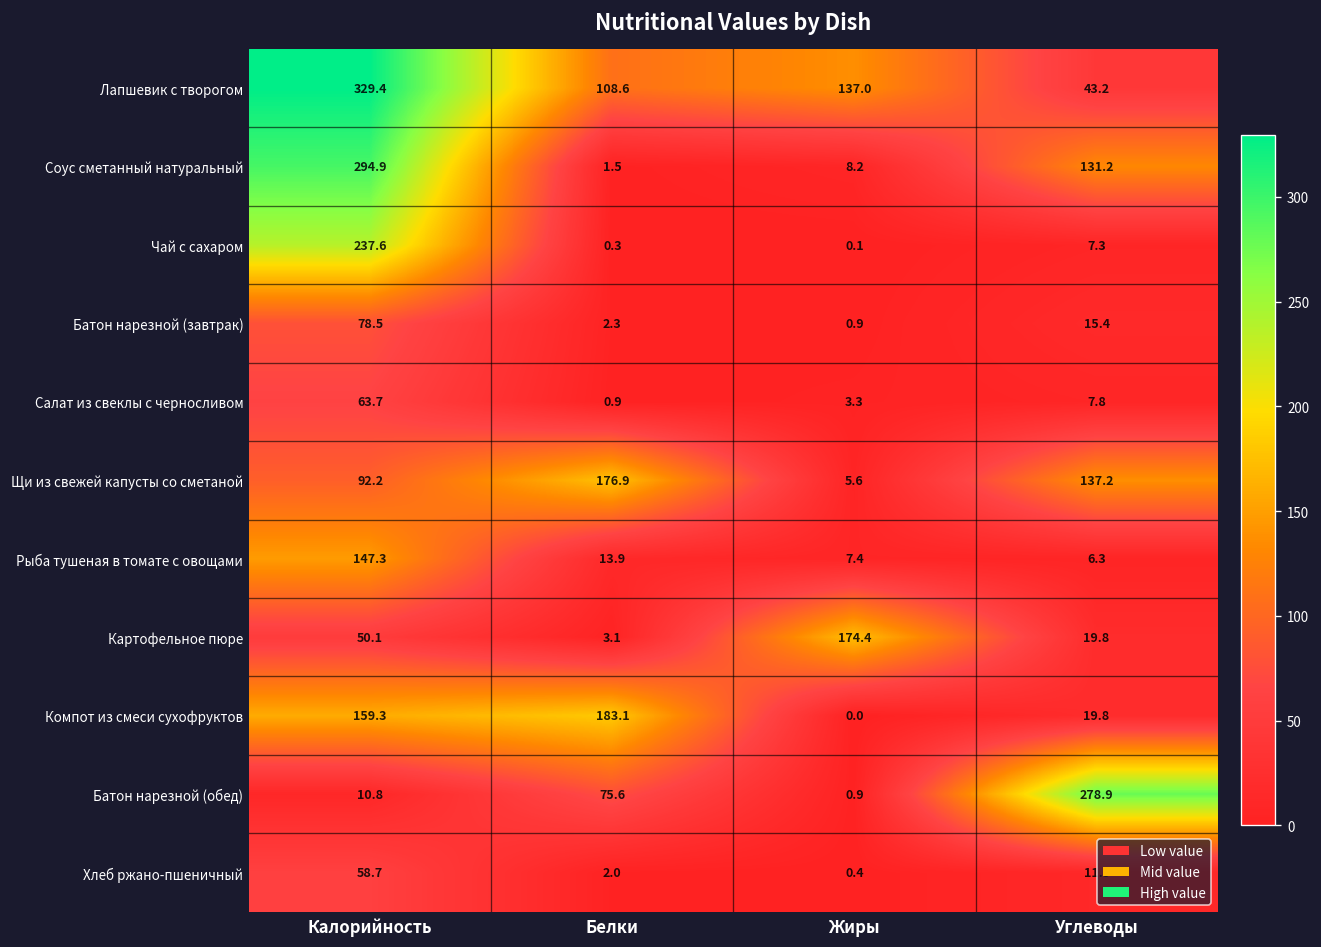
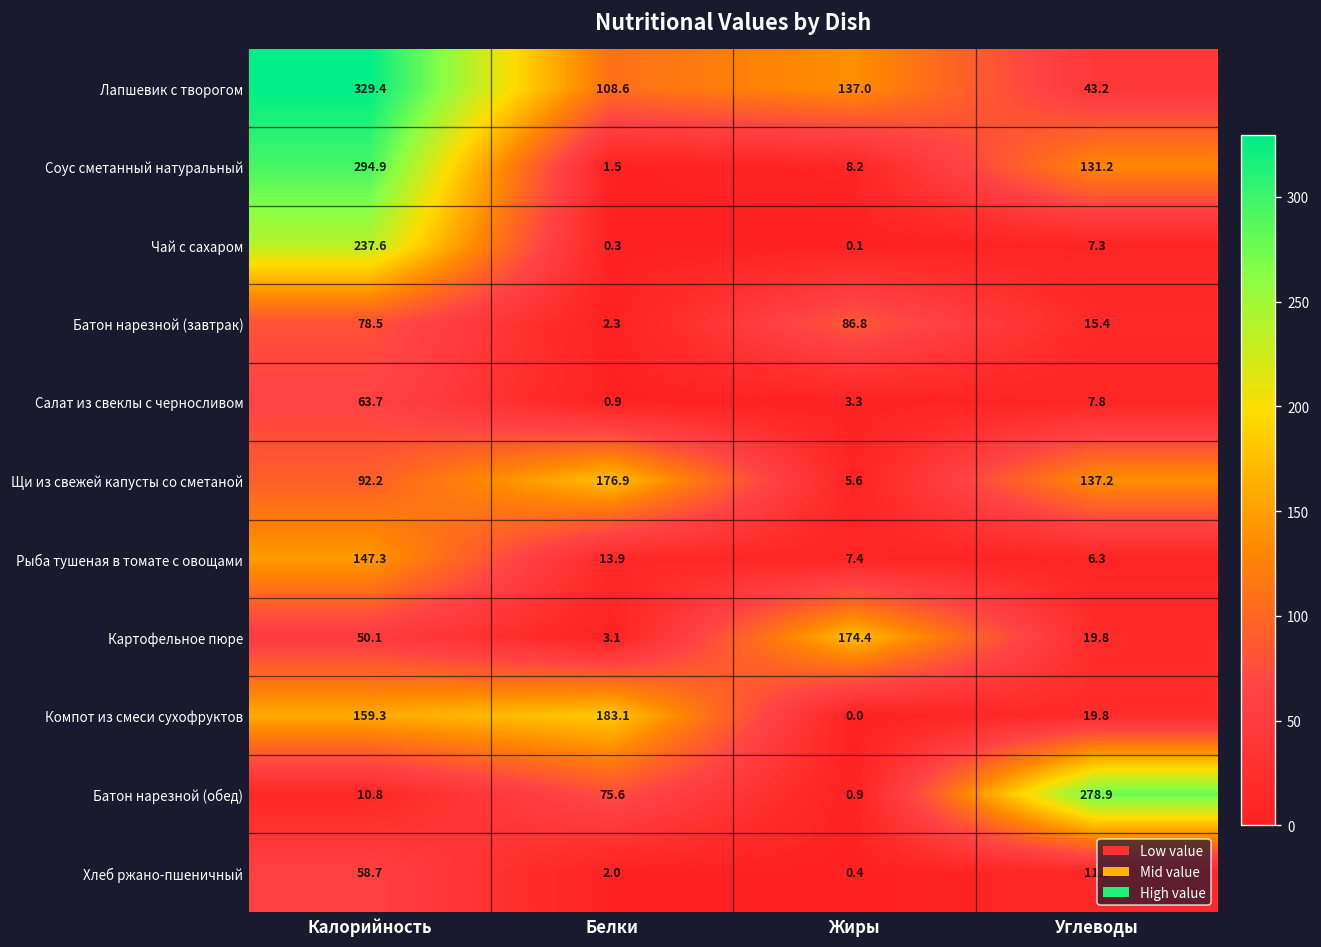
Батон нарезной (завтрак), Жиры: 0.9 -> 86.8
